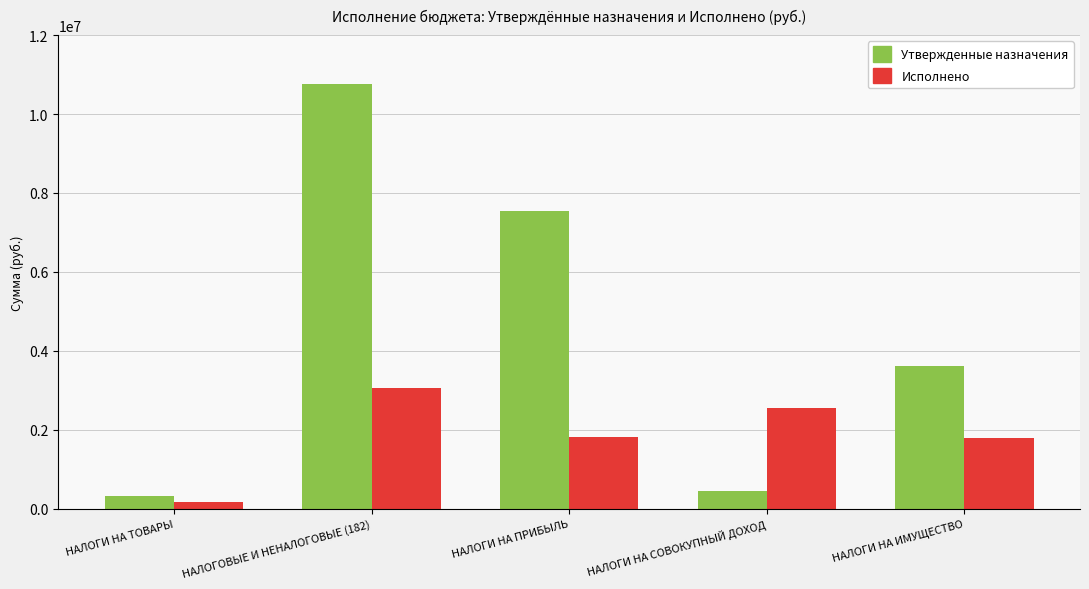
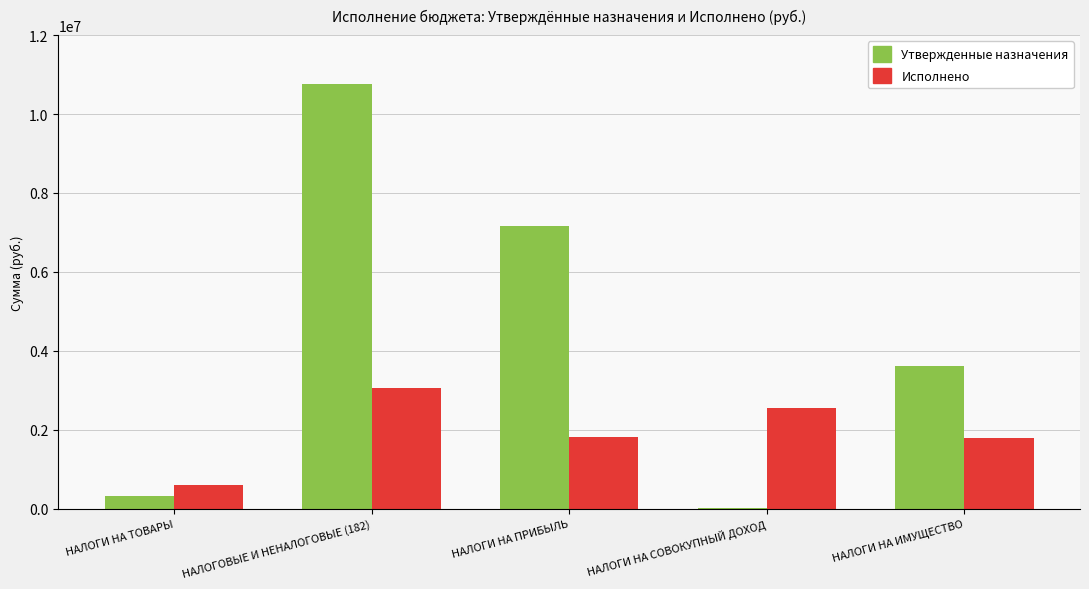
Исполнено, НАЛОГИ НА ТОВАРЫ: 200000 -> 600000
Утвержденные назначения, НАЛОГИ НА ПРИБЫЛЬ: 7500000 -> 7200000
Утвержденные назначения, НАЛОГИ НА СОВОКУПНЫЙ ДОХОД: 400000 -> 0
